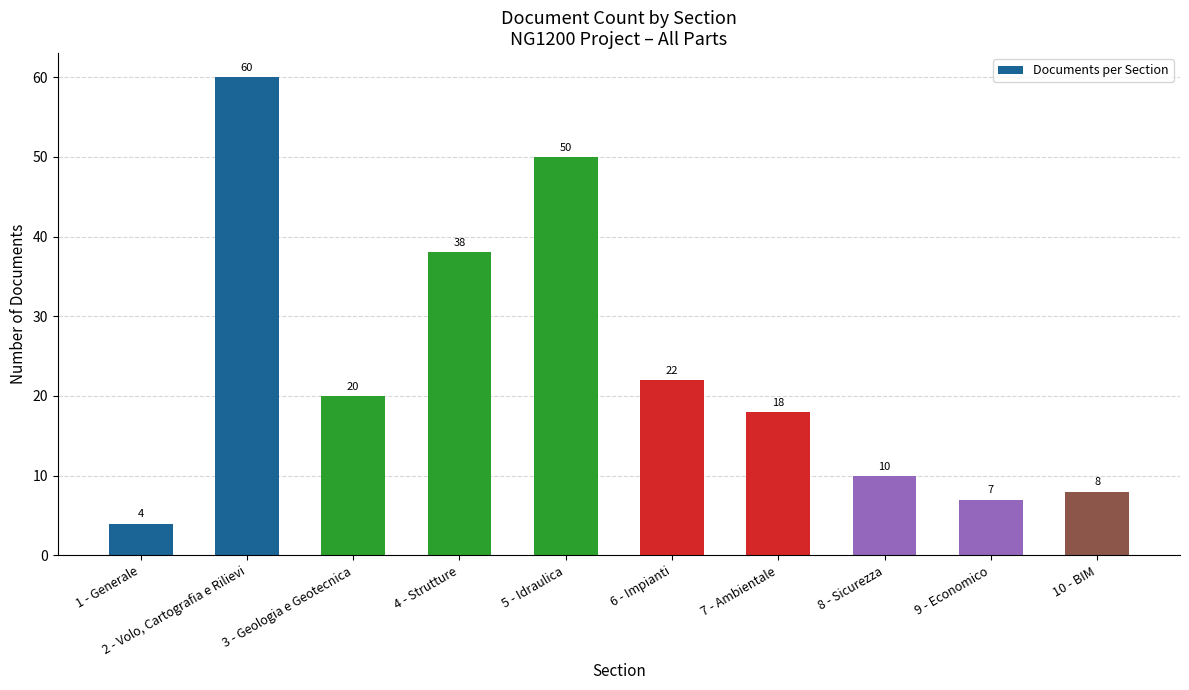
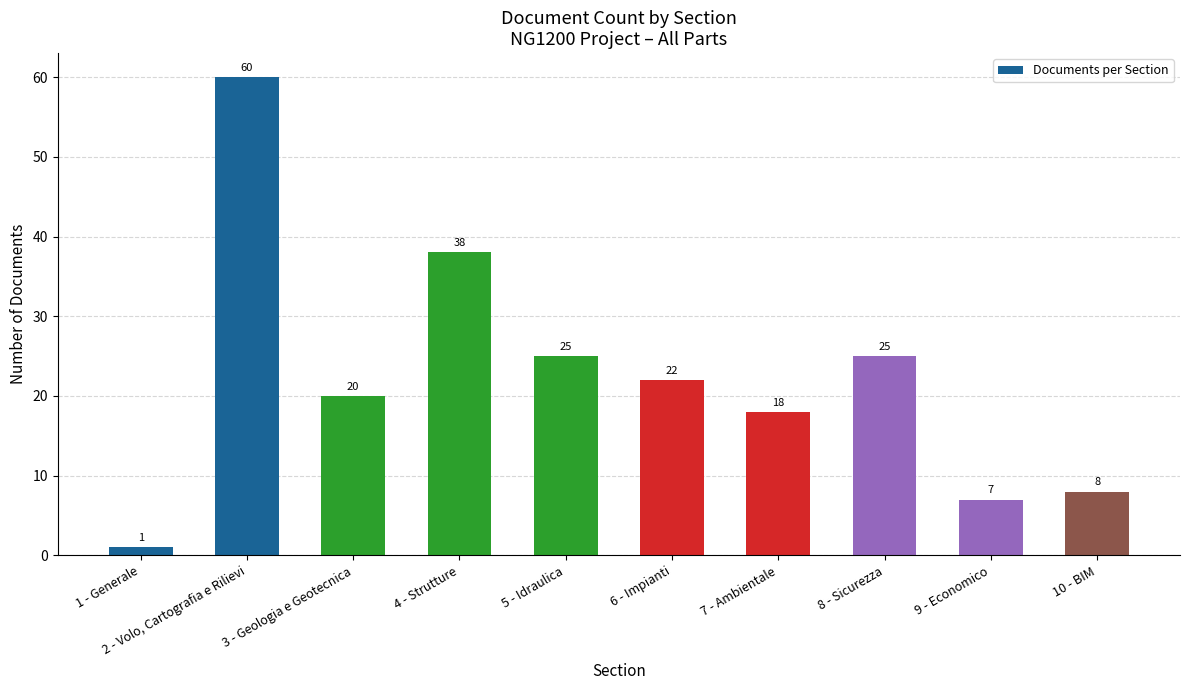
1 - Generale: 4 -> 1
5 - Idraulica: 50 -> 25
8 - Sicurezza: 10 -> 25
